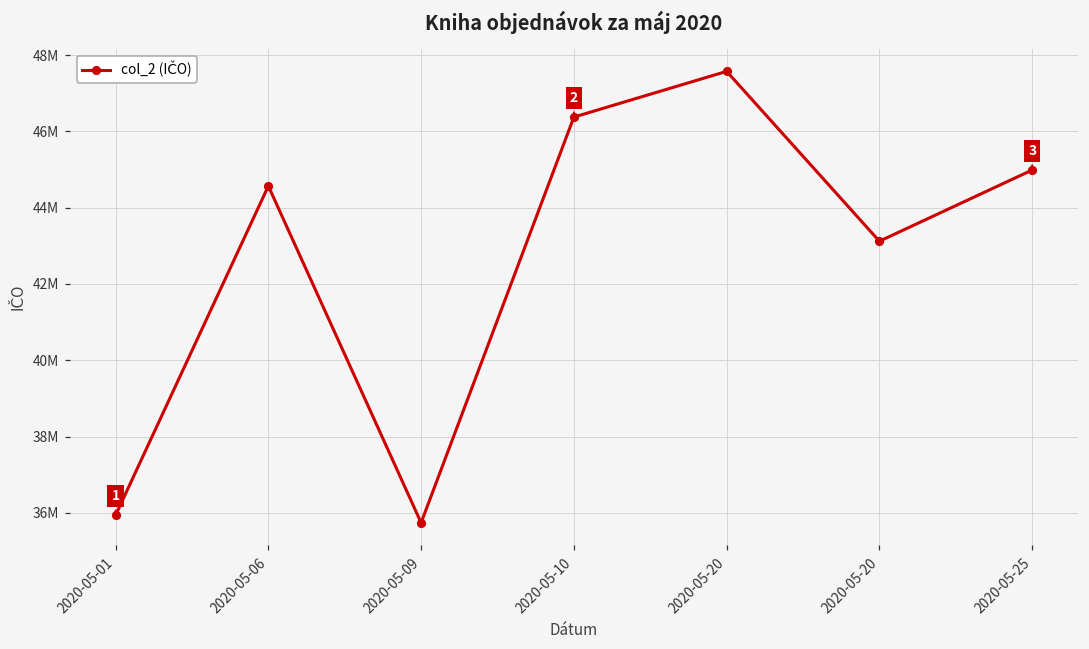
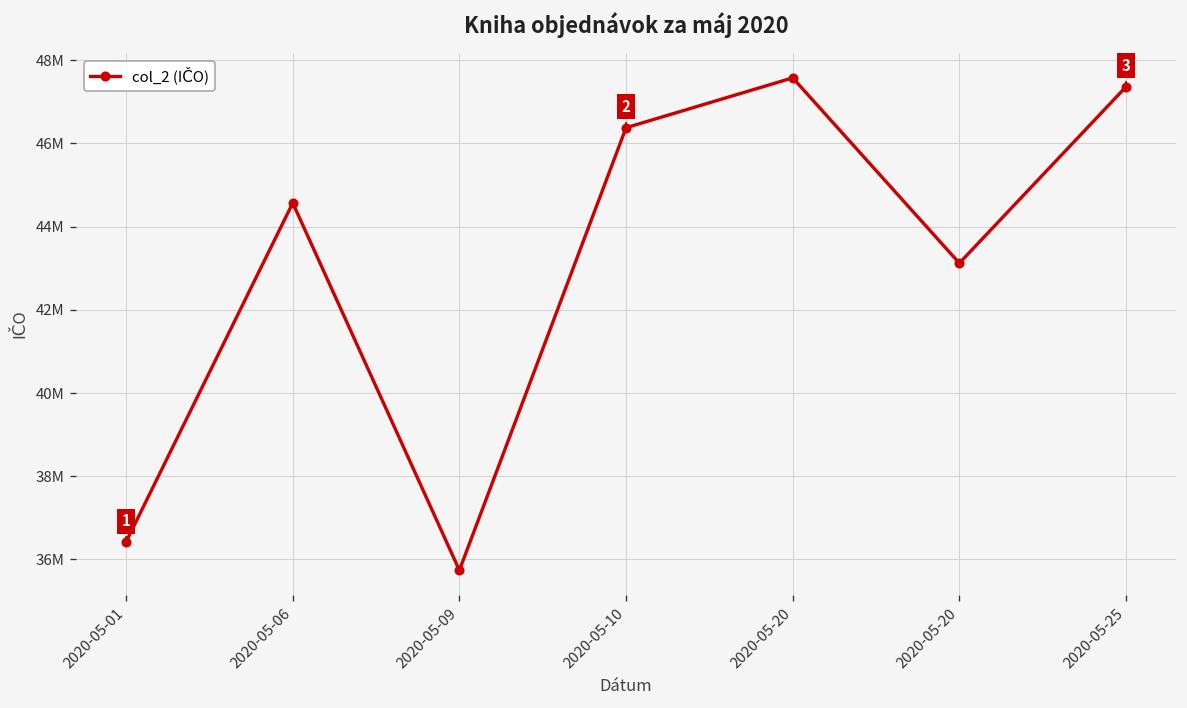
2020-05-01: 35900000 -> 36400000
2020-05-25: 45000000 -> 47400000
